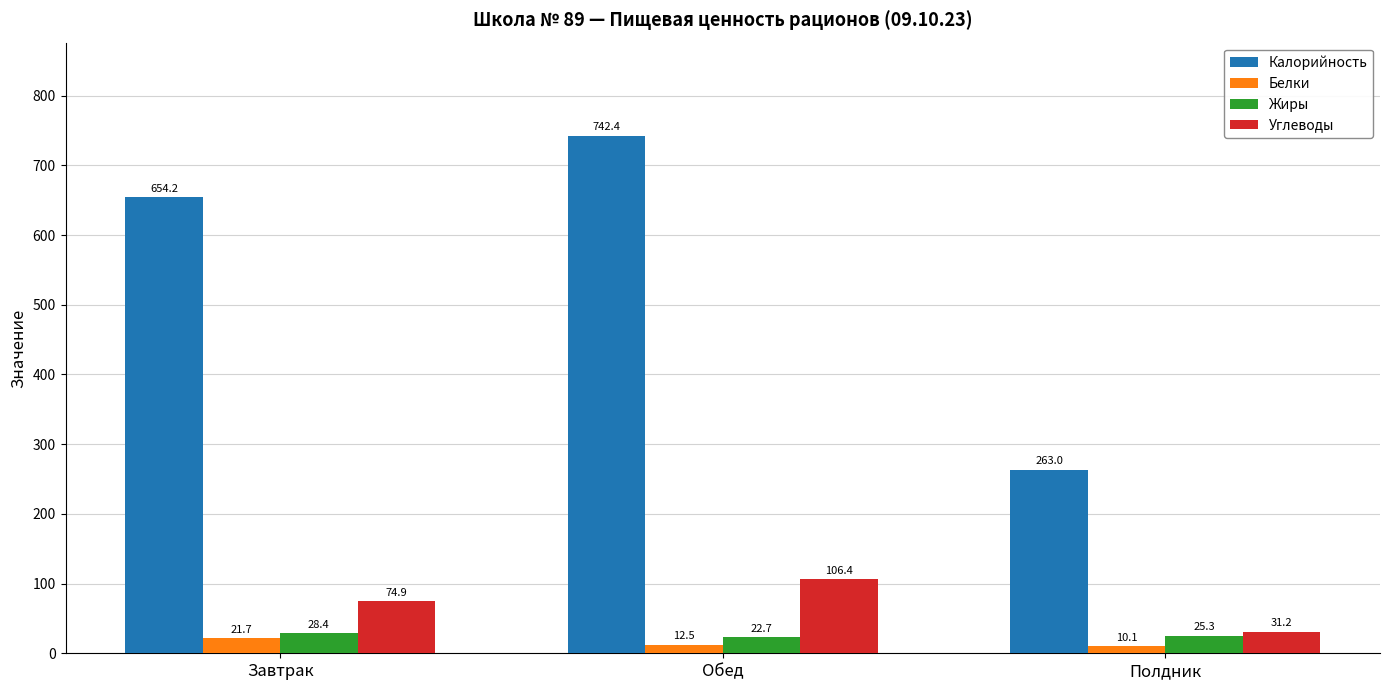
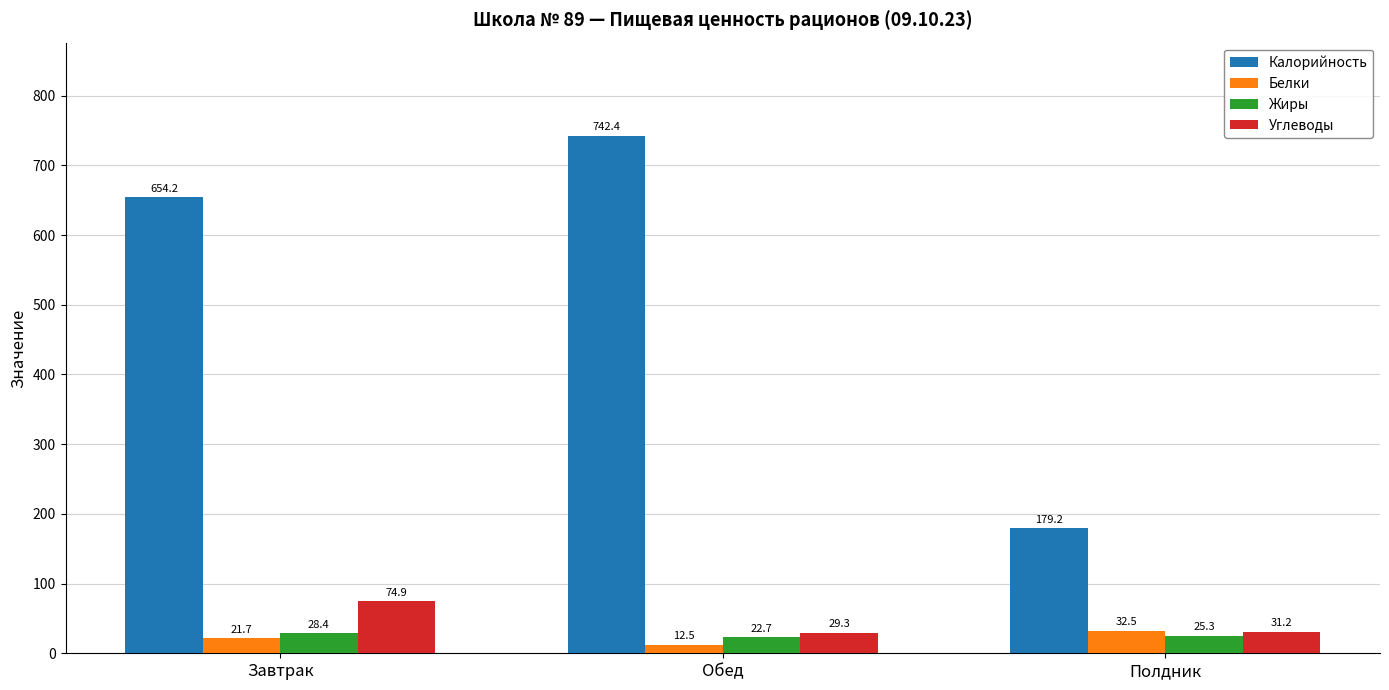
Углеводы, Обед: 106.4 -> 29.3
Калорийность, Полдник: 263.0 -> 179.2
Белки, Полдник: 10.1 -> 32.5
